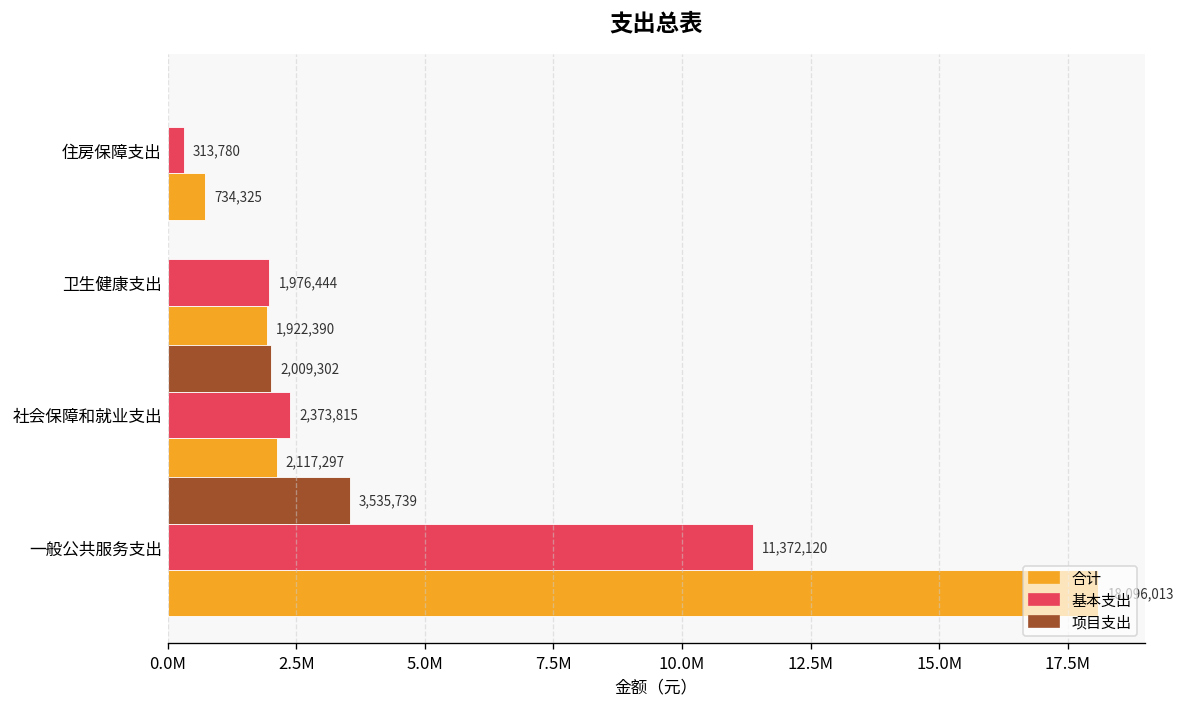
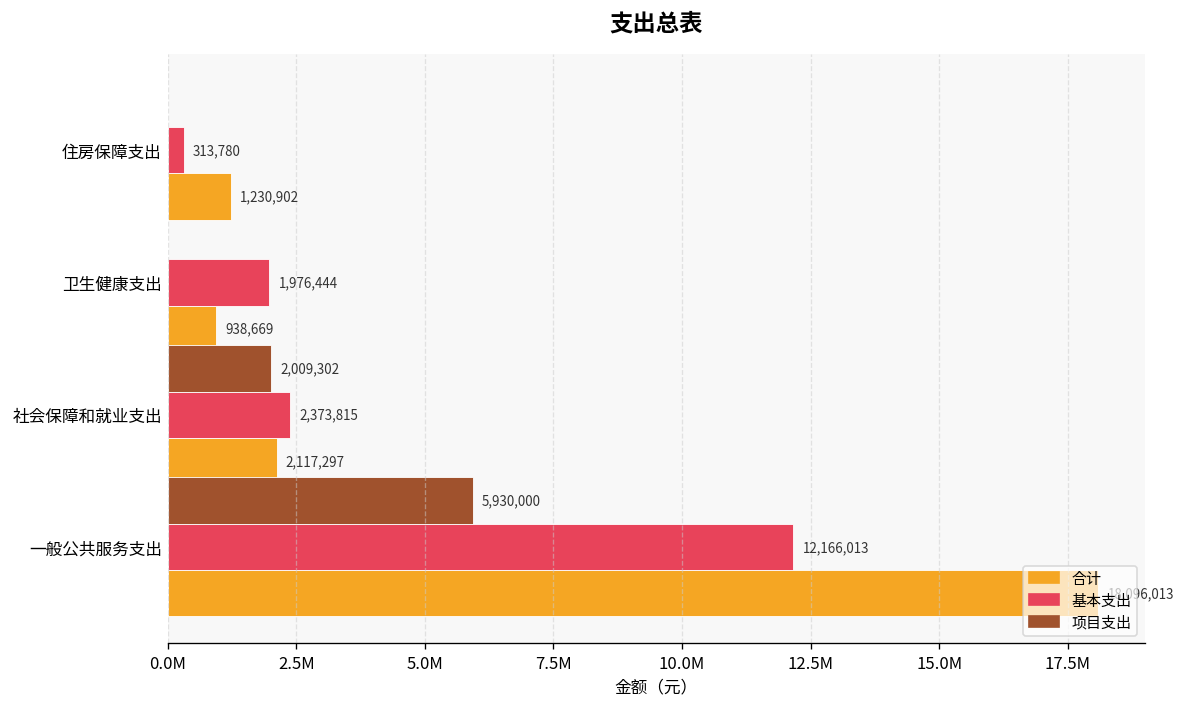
合计, 住房保障支出: 734,325 -> 1,230,902
合计, 卫生健康支出: 1,922,390 -> 938,669
项目支出, 一般公共服务支出: 3,535,739 -> 5,930,000
基本支出, 一般公共服务支出: 11,372,120 -> 12,166,013
